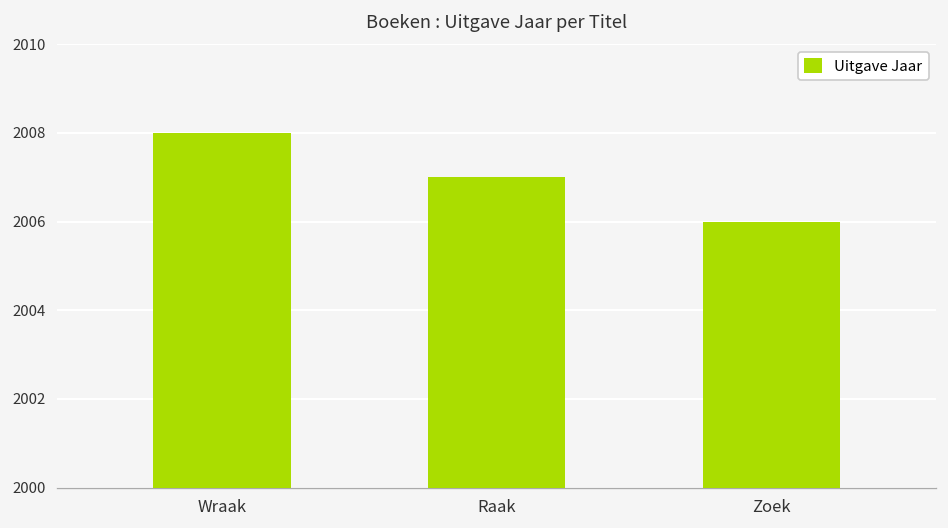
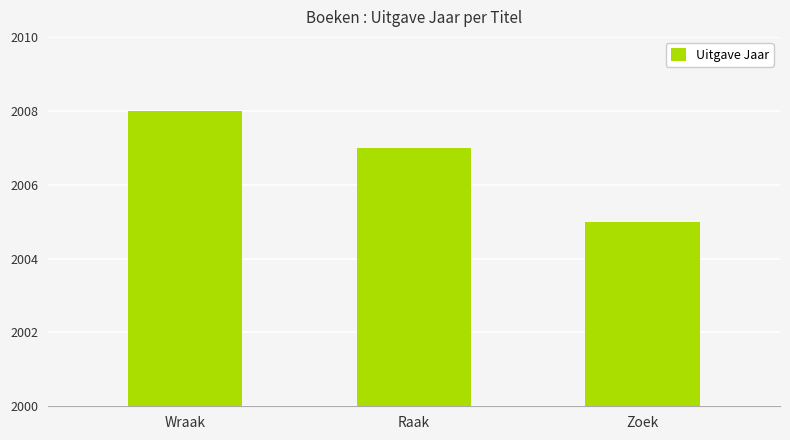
Zoek: 2006 -> 2005
